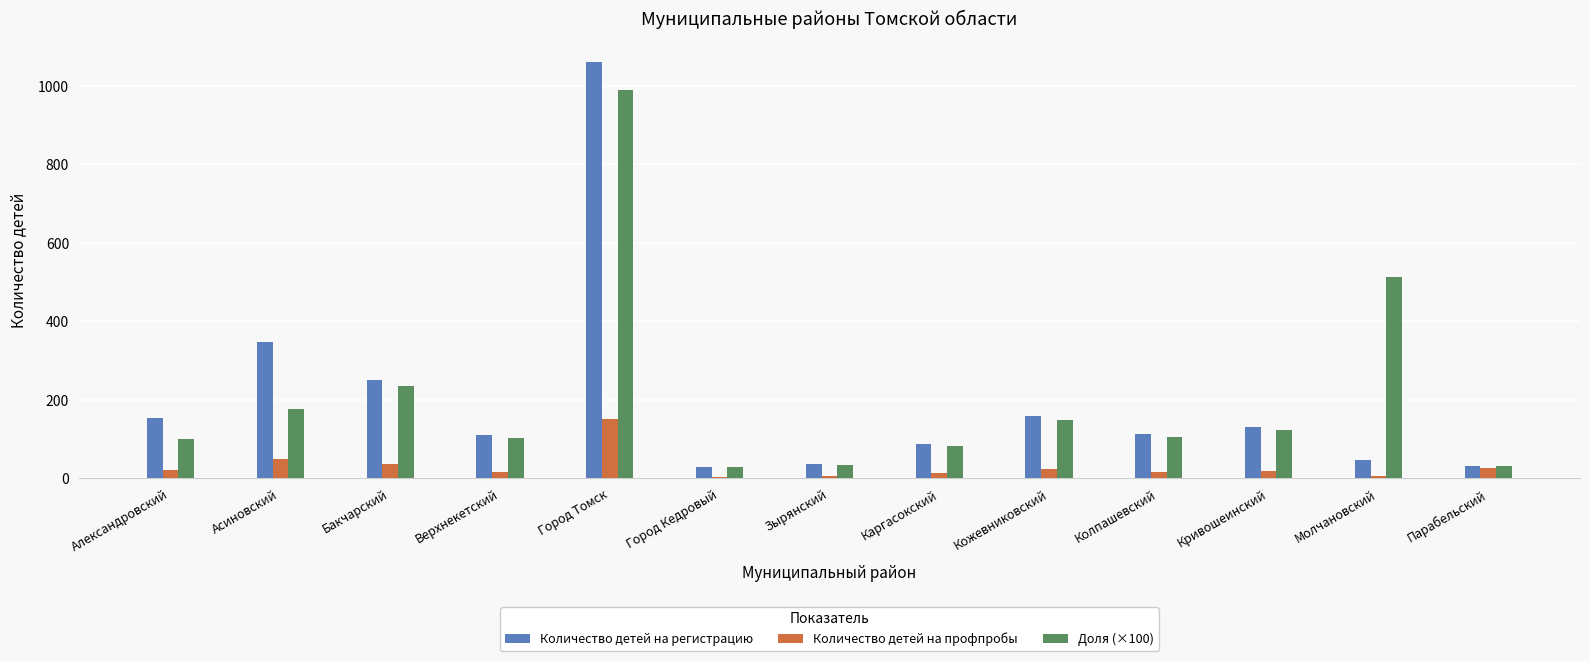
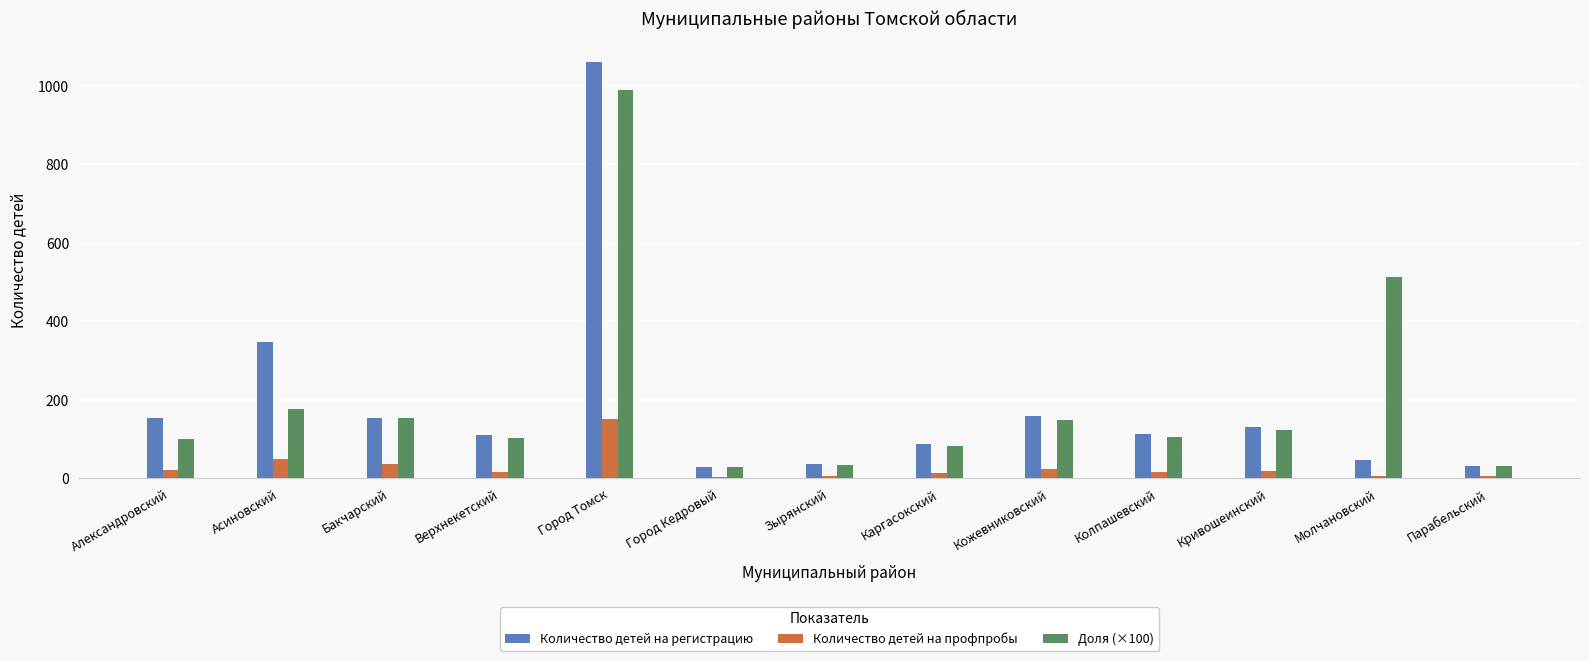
Количество детей на регистрацию, Бакчарский: 250 -> 160
Доля (×100), Бакчарский: 240 -> 150
Количество детей на профпробы, Парабельский: 30 -> 10
